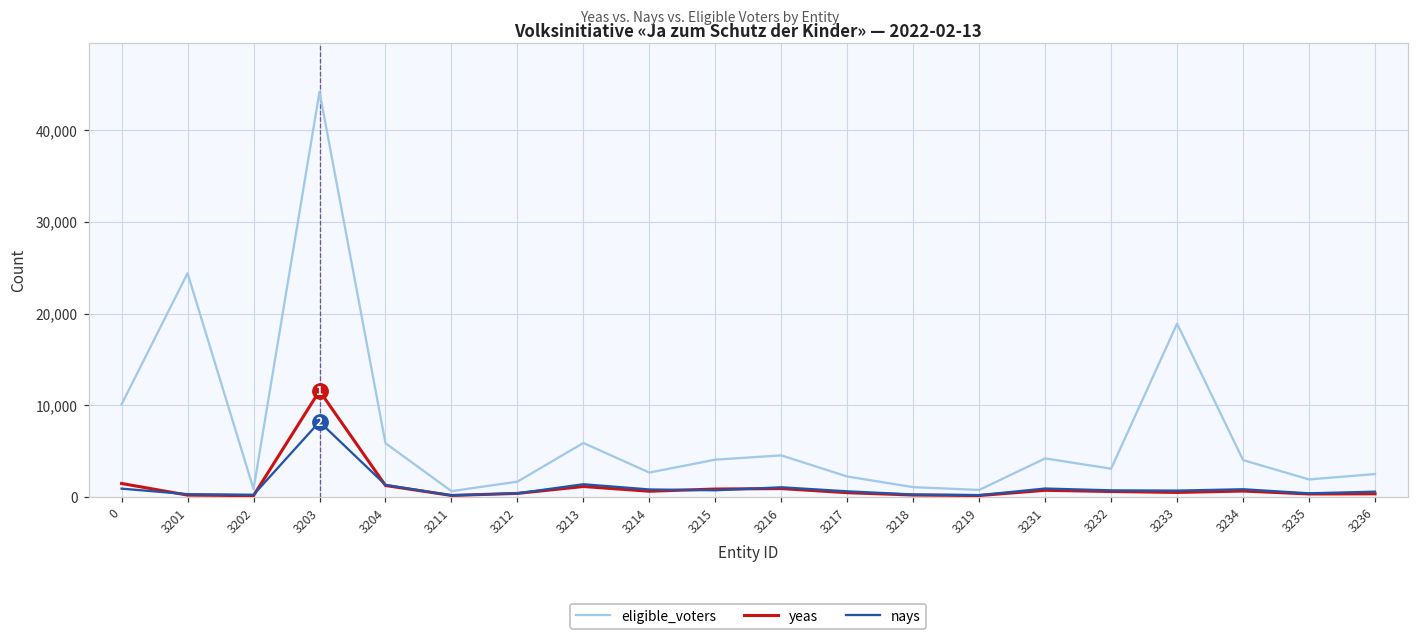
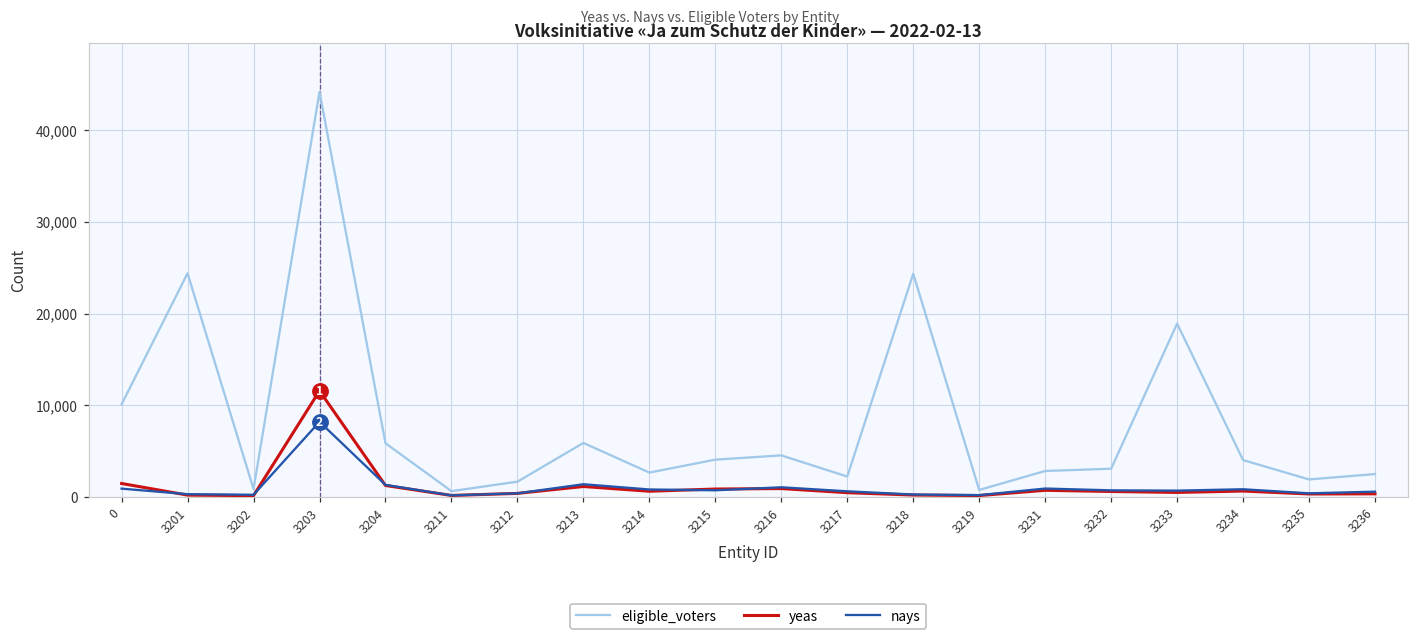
eligible_voters, 3218: 1,000 -> 24,000
eligible_voters, 3231: 4,000 -> 3,000
